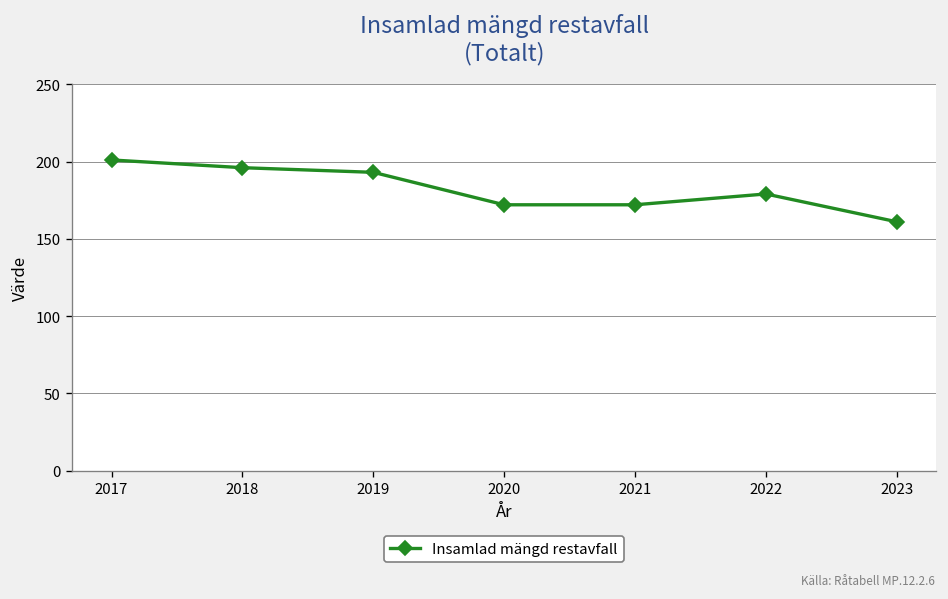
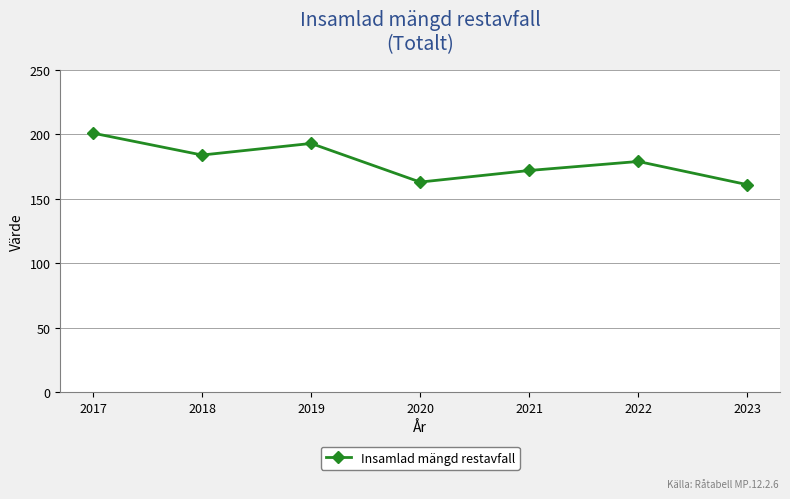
2018: 196 -> 184
2020: 172 -> 163
